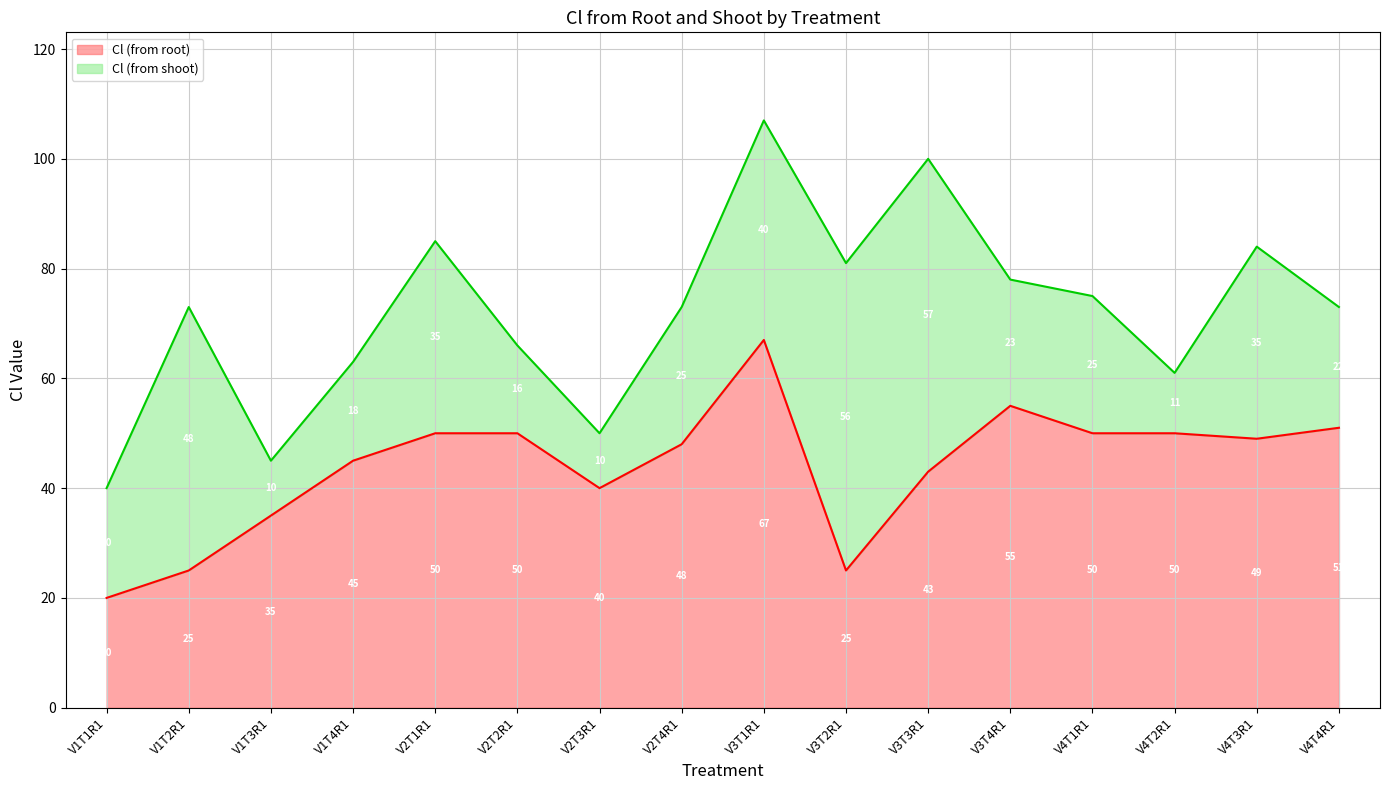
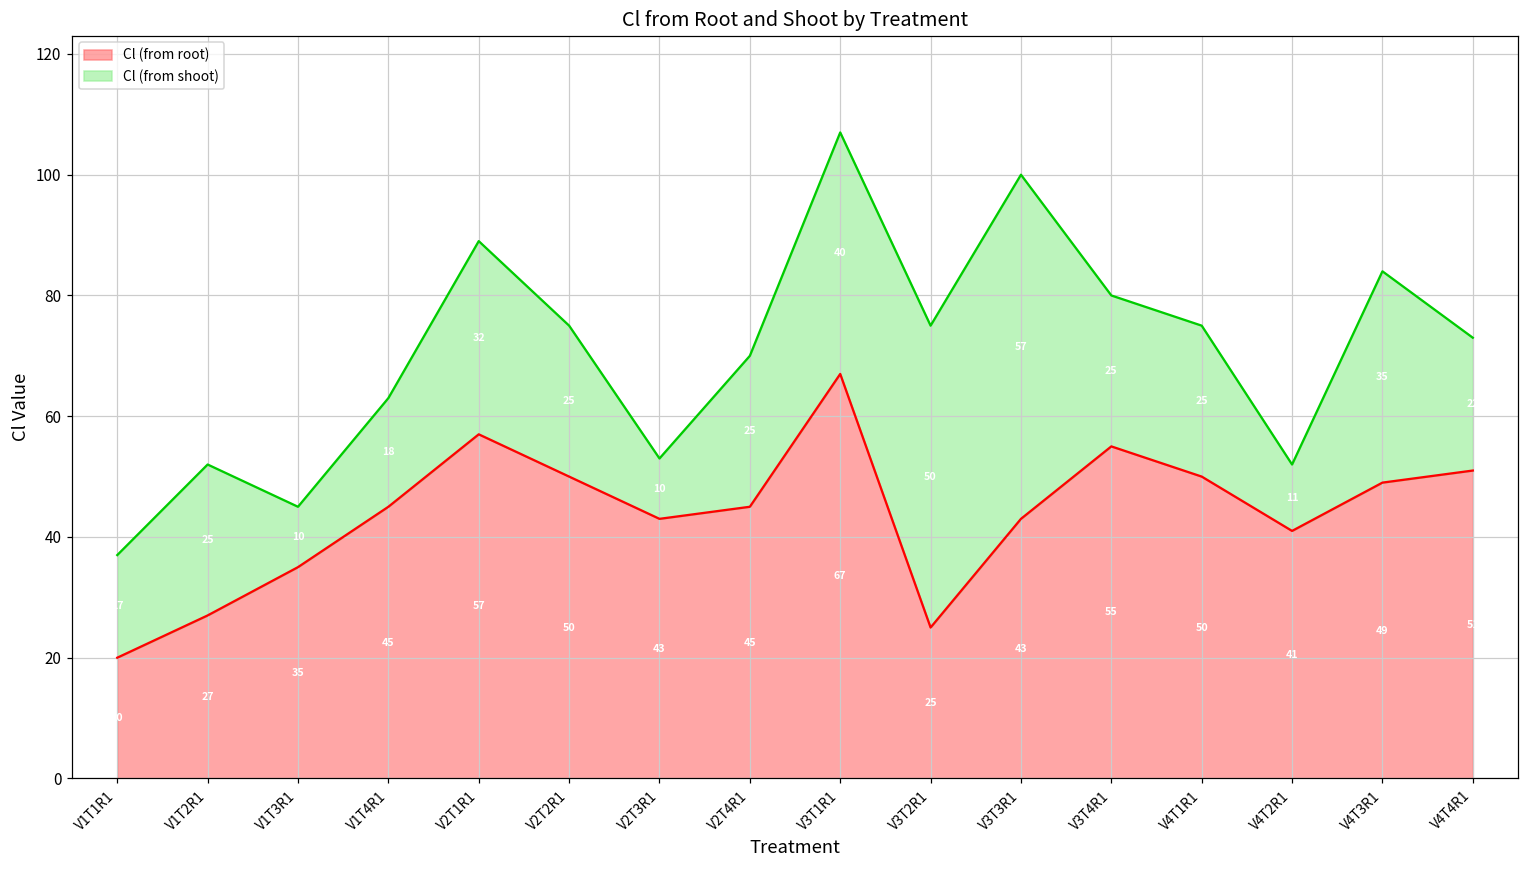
Cl (from shoot), V1T1R1: 20 -> 17
Cl (from root), V1T2R1: 25 -> 27
Cl (from shoot), V1T2R1: 48 -> 25
Cl (from root), V2T1R1: 50 -> 57
Cl (from shoot), V2T1R1: 35 -> 32
Cl (from shoot), V2T2R1: 16 -> 25
Cl (from root), V2T3R1: 40 -> 43
Cl (from root), V2T4R1: 48 -> 45
Cl (from shoot), V3T2R1: 56 -> 50
Cl (from shoot), V3T4R1: 23 -> 25
Cl (from root), V4T2R1: 50 -> 41
